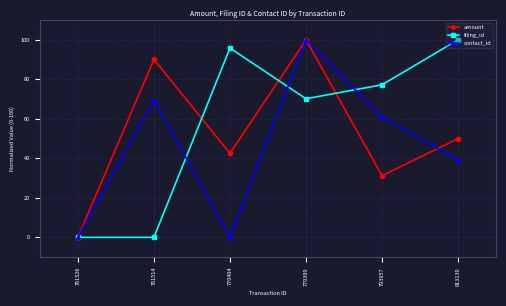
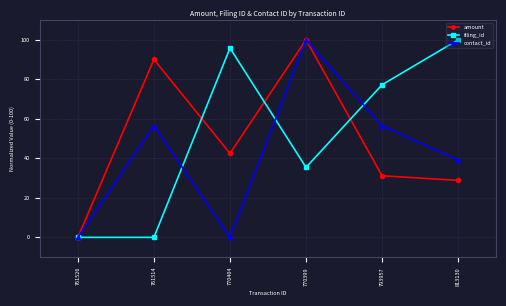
contact_id, 761514: 70 -> 57
filing_id, 770399: 70 -> 35
contact_id, 793957: 61 -> 57
amount, 813130: 50 -> 29
